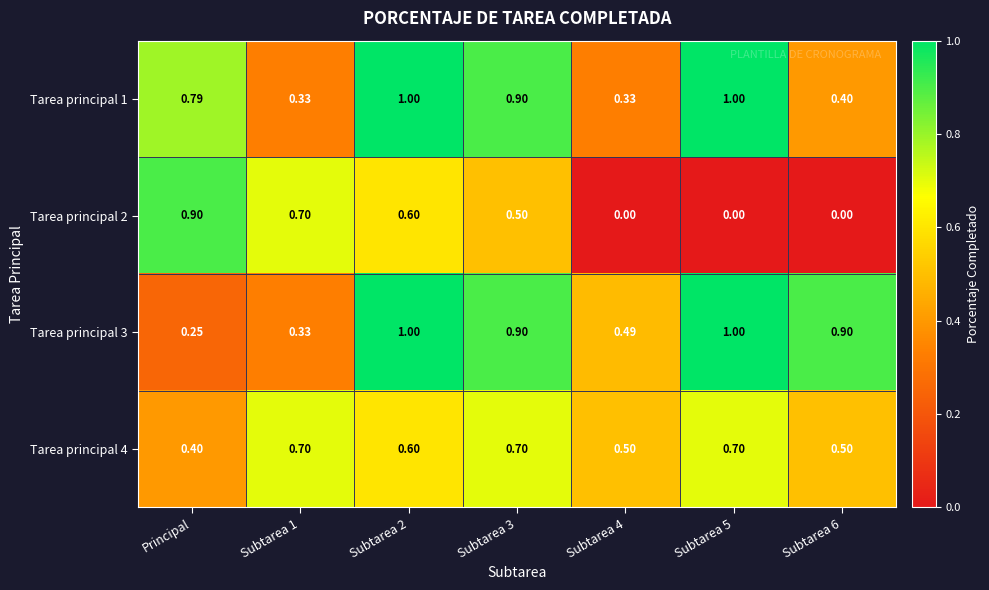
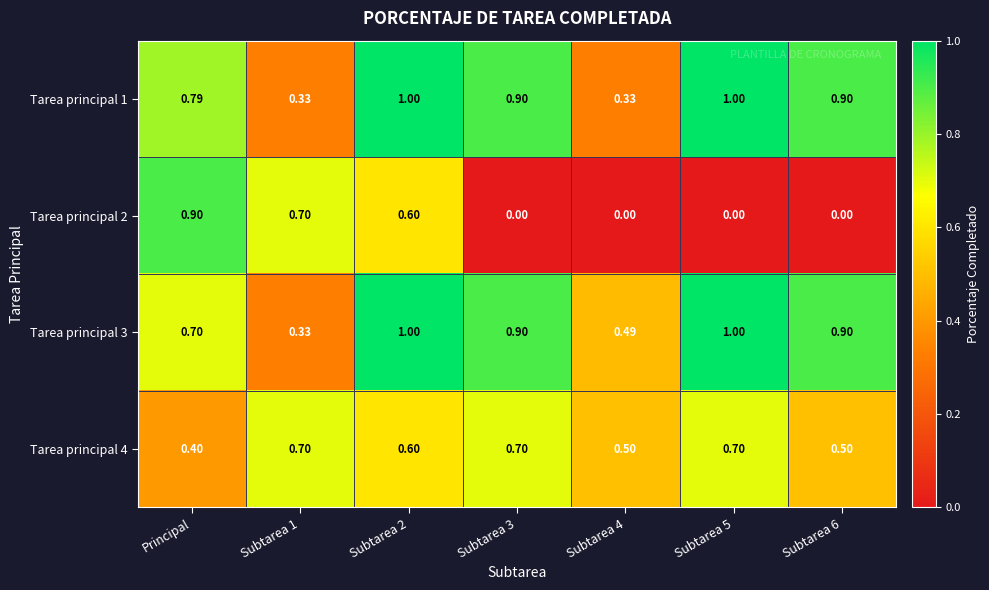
Tarea principal 1, Subtarea 6: 0.40 -> 0.90
Tarea principal 2, Subtarea 3: 0.50 -> 0.00
Tarea principal 3, Principal: 0.25 -> 0.70
